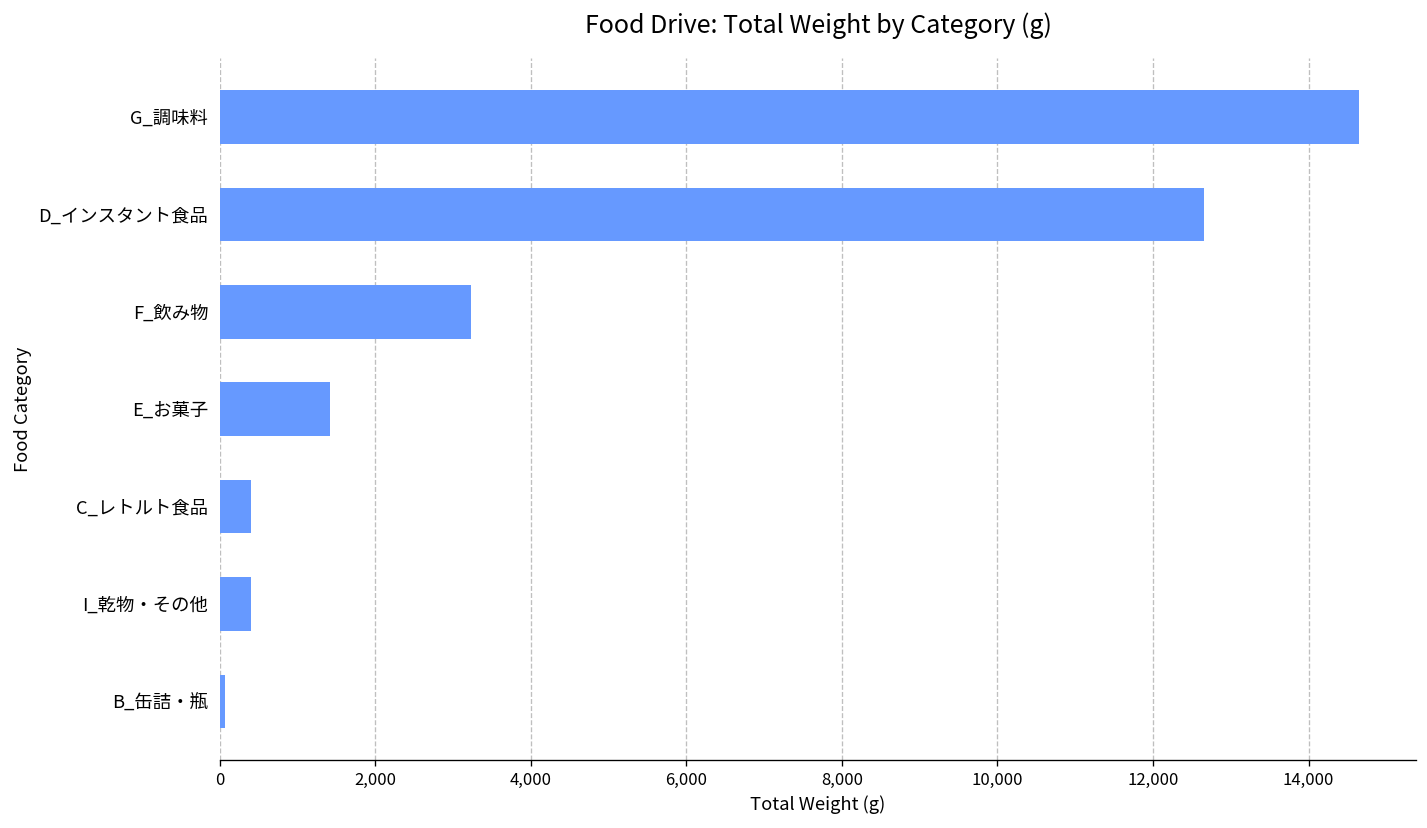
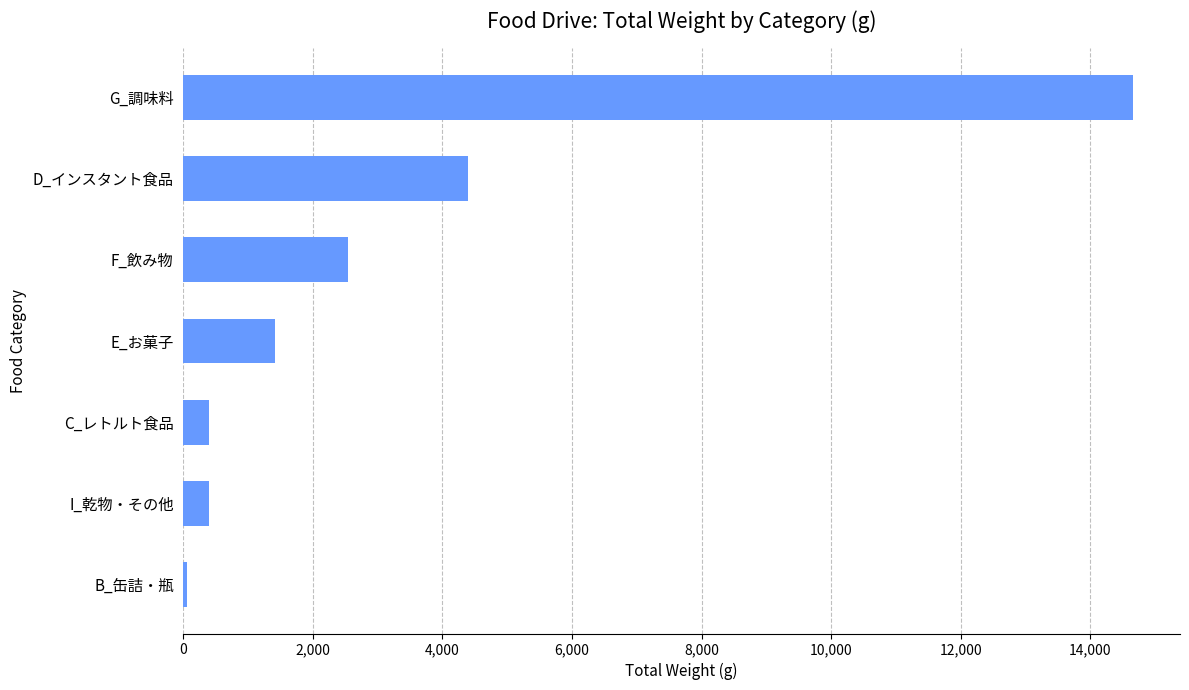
D_インスタント食品: 12,700 -> 4,400
F_飲み物: 3,200 -> 2,500
